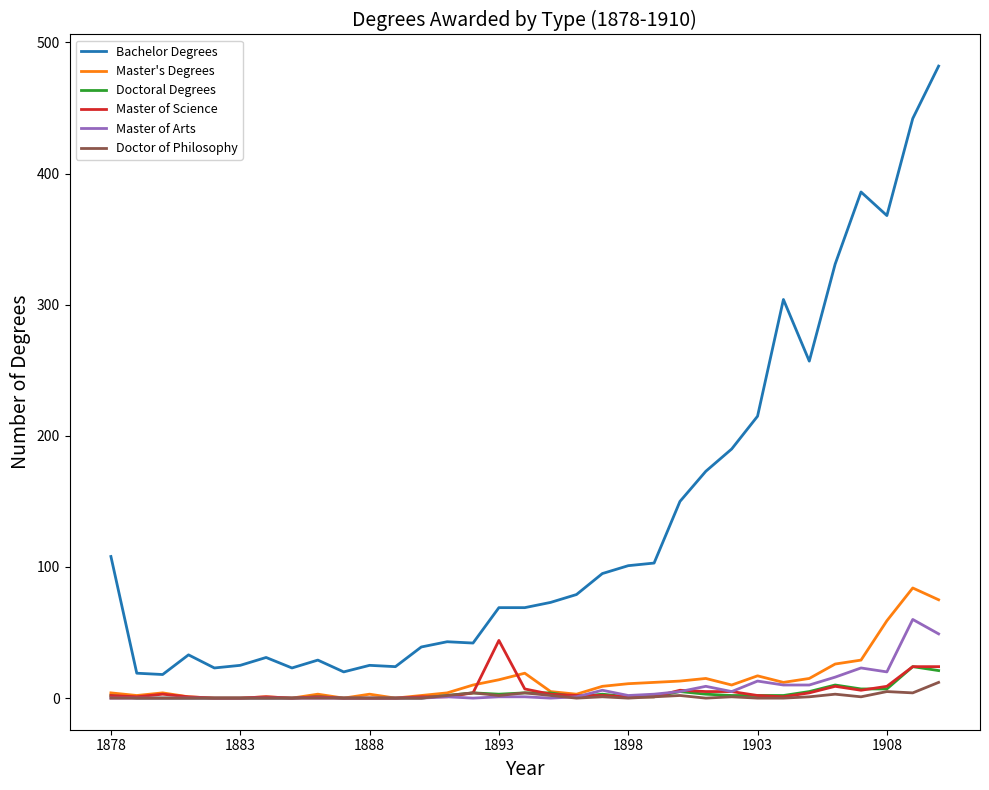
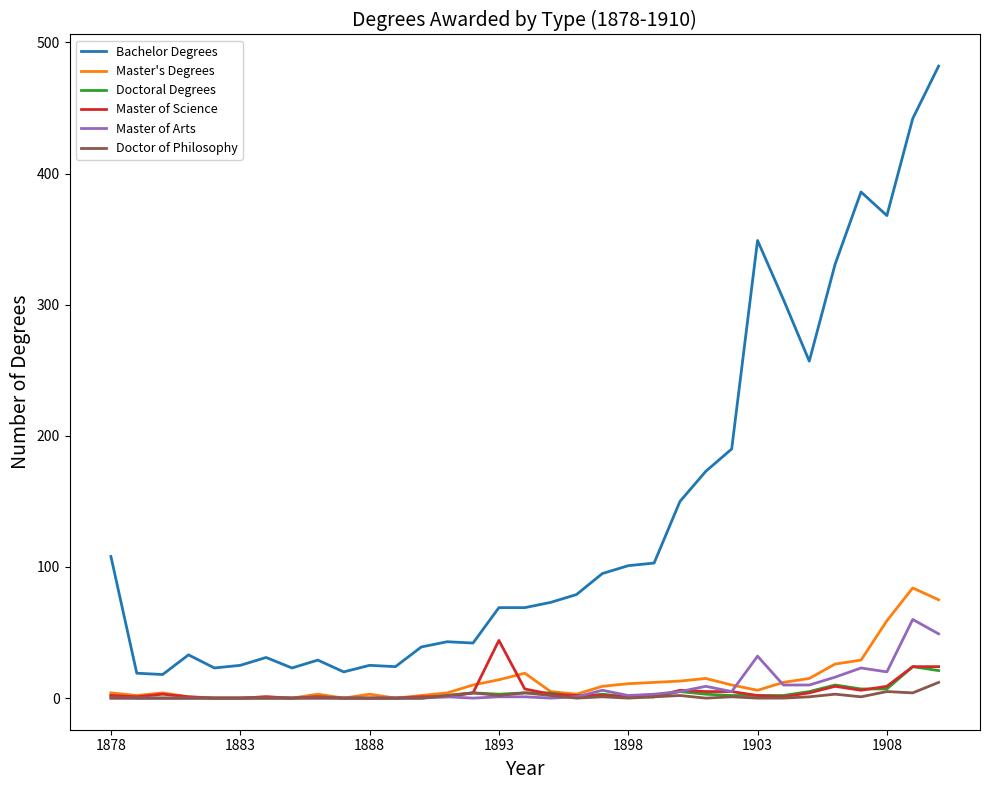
Bachelor Degrees, 1903: 215 -> 349
Master's Degrees, 1903: 17 -> 6
Master of Arts, 1903: 13 -> 32
